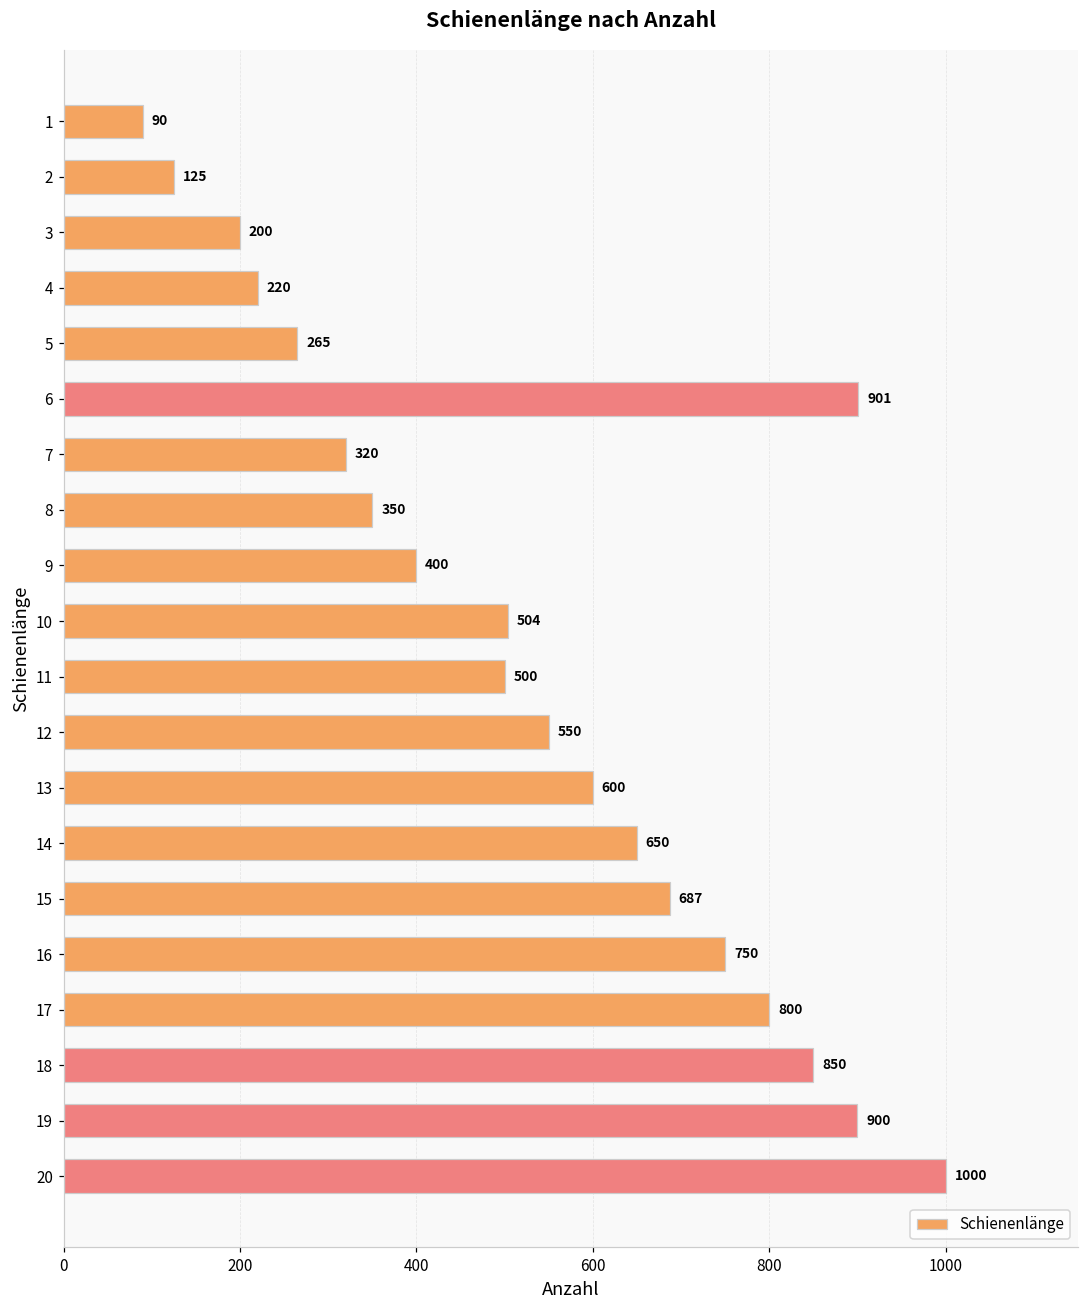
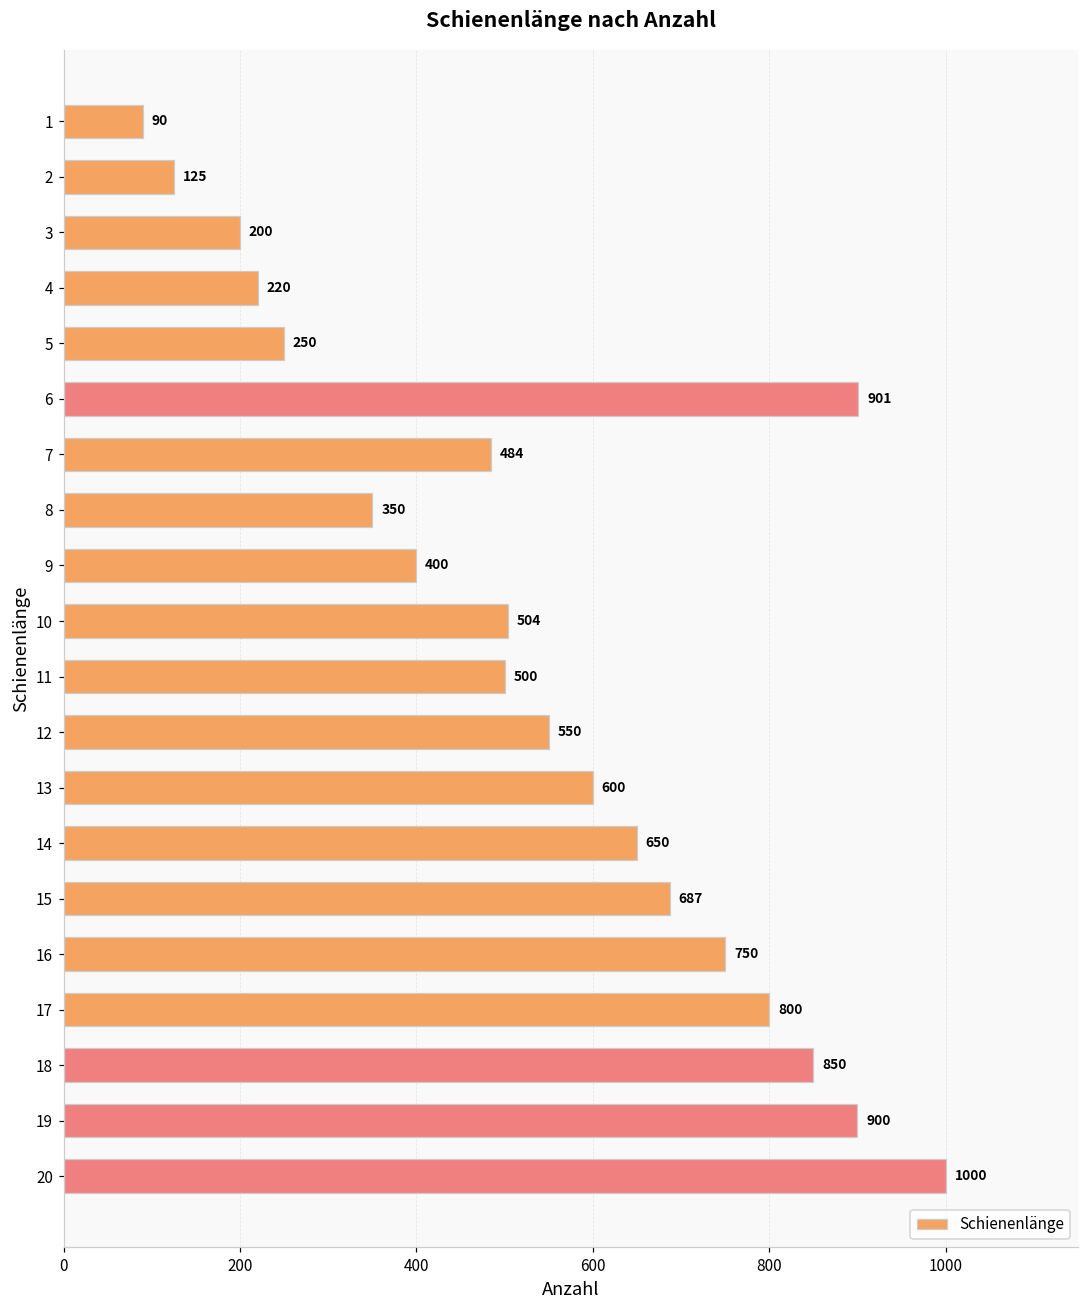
5: 265 -> 250
7: 320 -> 484
